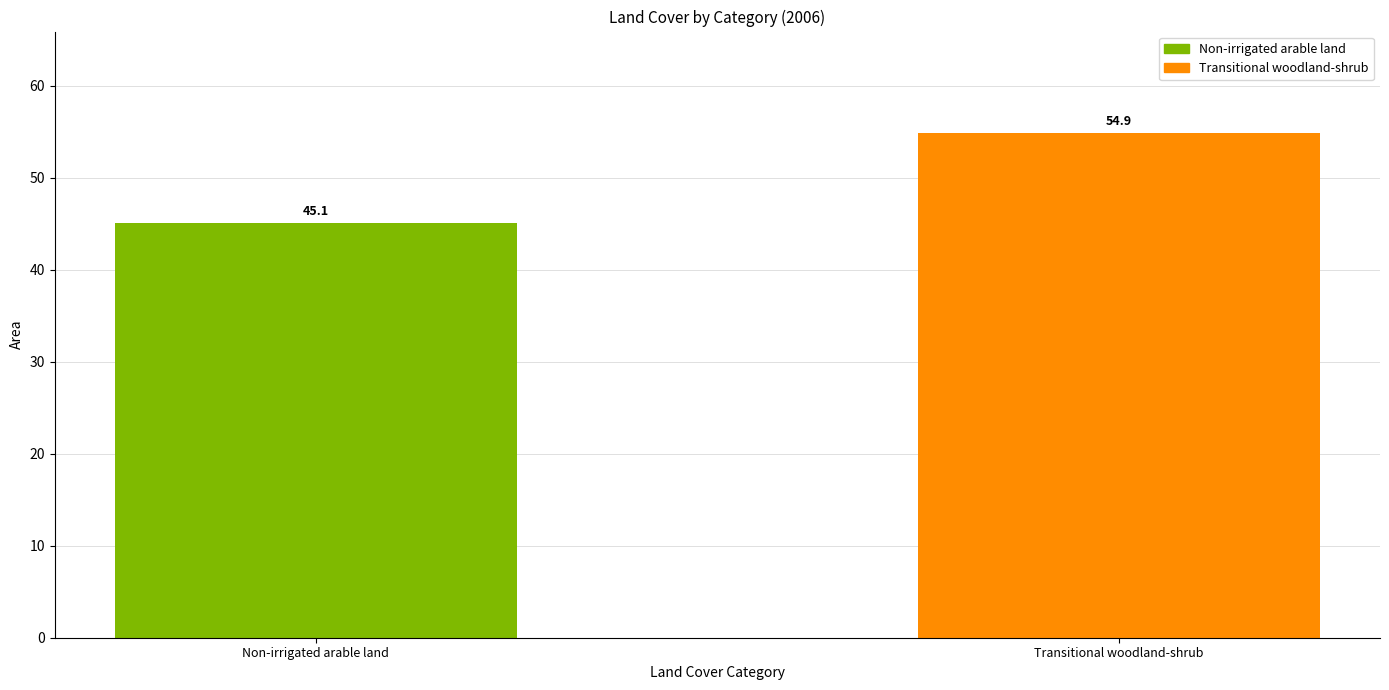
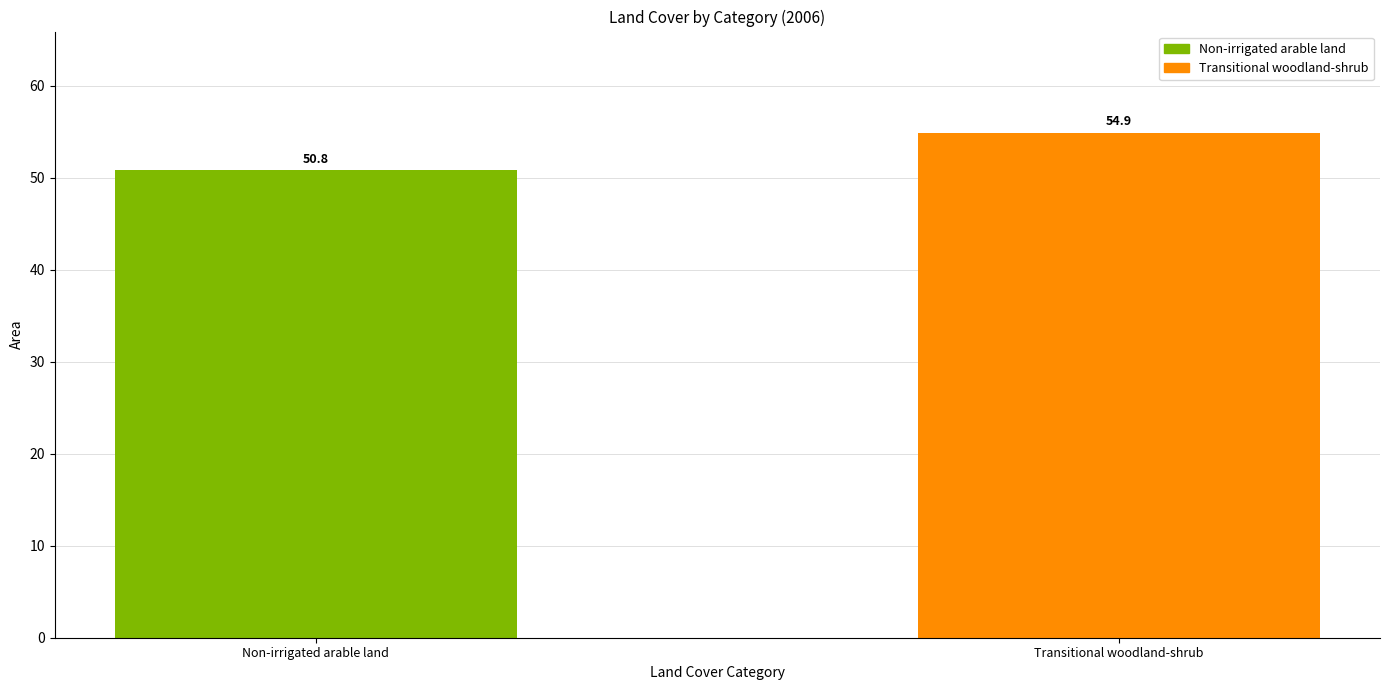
Non-irrigated arable land: 45.1 -> 50.8
